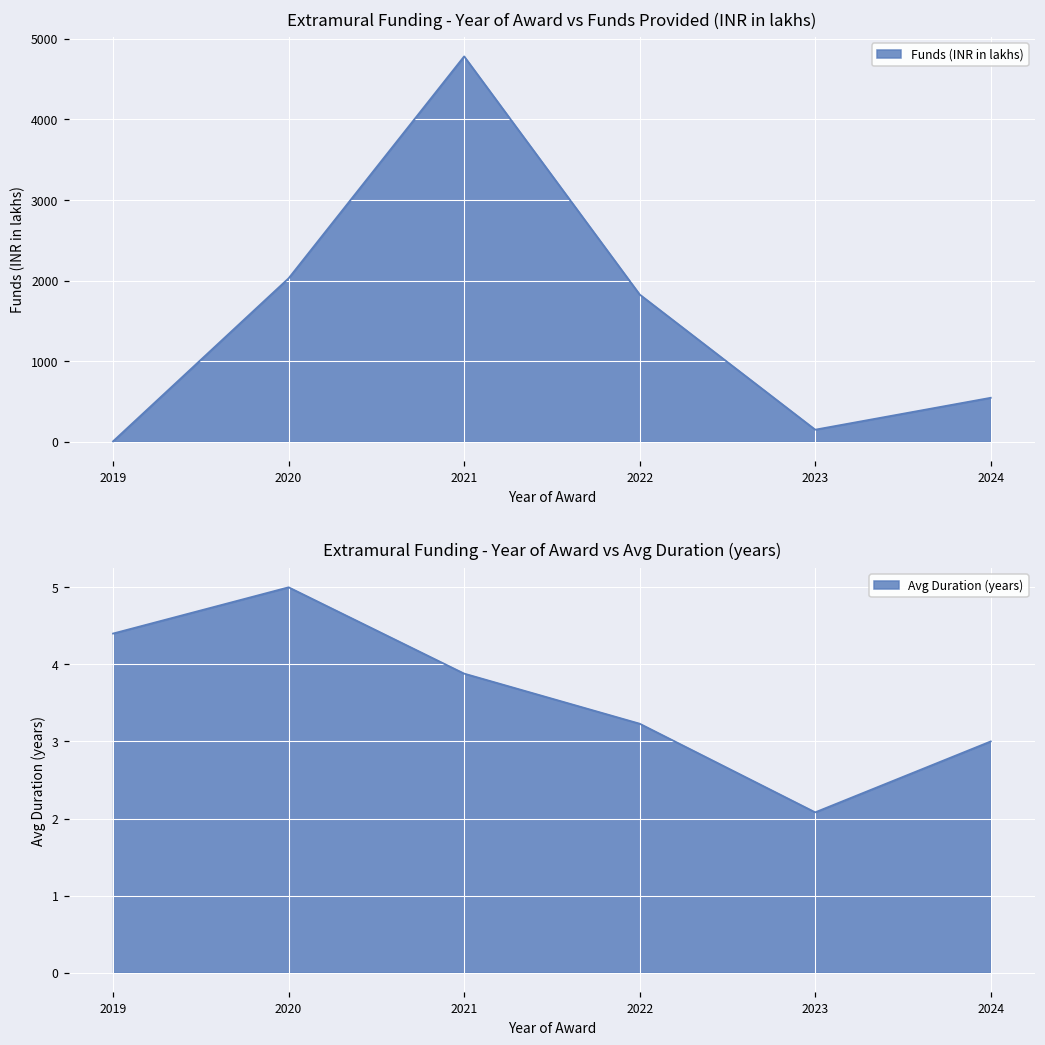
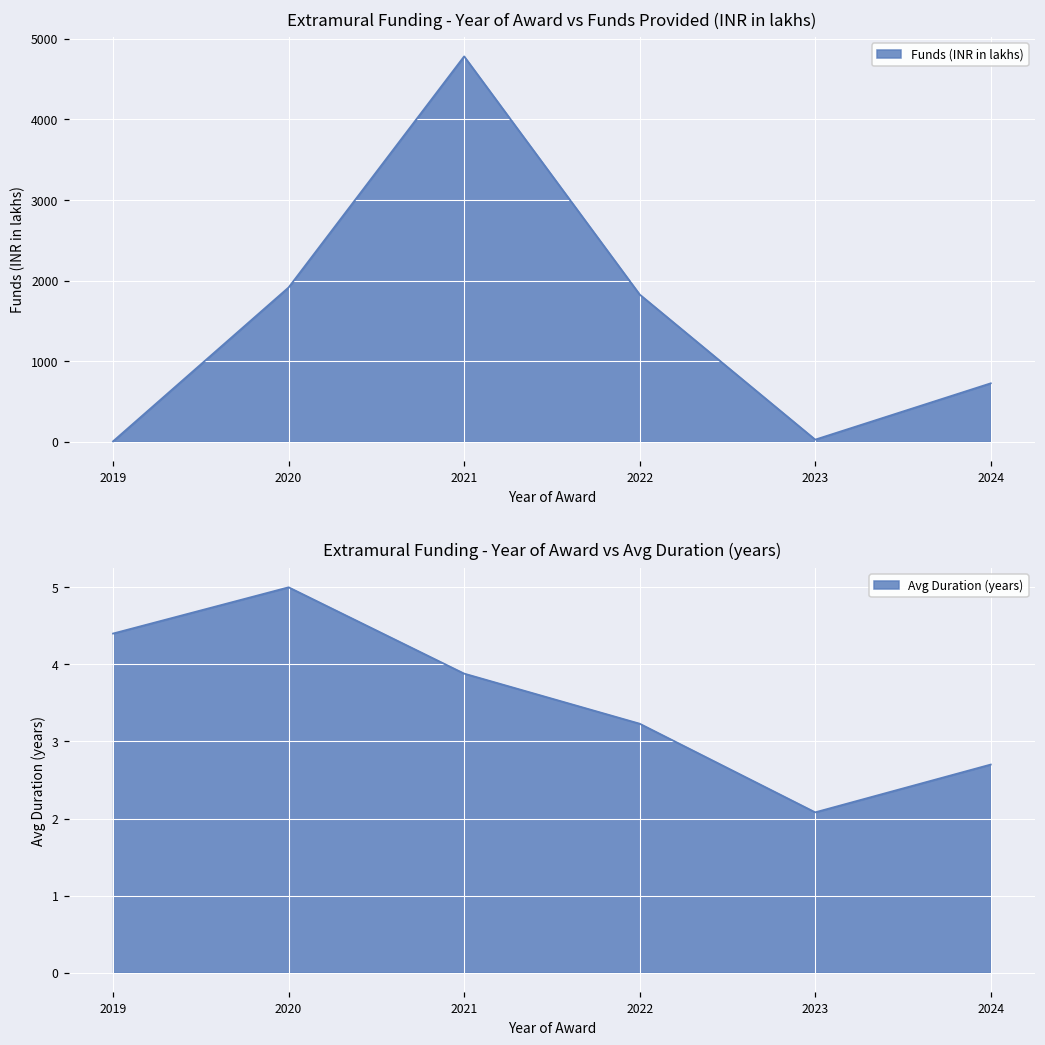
Extramural Funding - Year of Award vs Funds Provided (INR in lakhs), 2020: 2000 -> 1900
Extramural Funding - Year of Award vs Funds Provided (INR in lakhs), 2023: 100 -> 0
Extramural Funding - Year of Award vs Funds Provided (INR in lakhs), 2024: 500 -> 700
Extramural Funding - Year of Award vs Avg Duration (years), 2024: 3.0 -> 2.7
